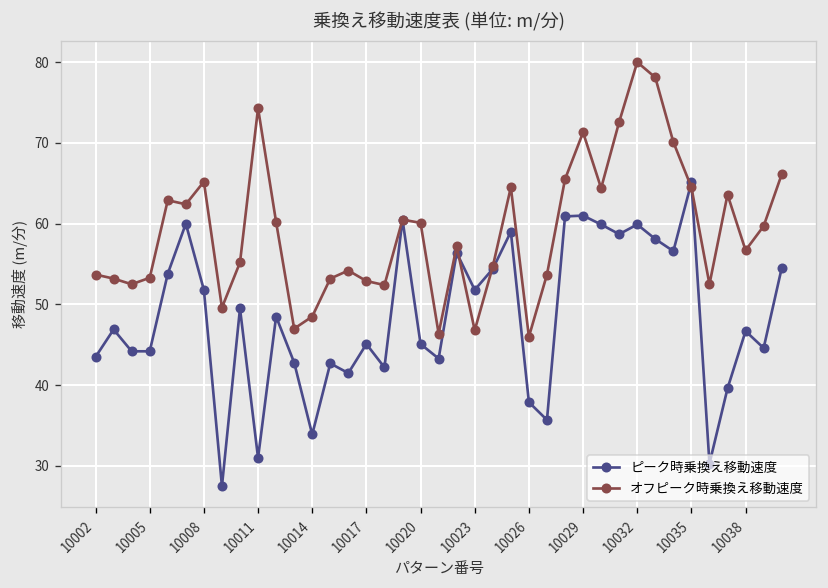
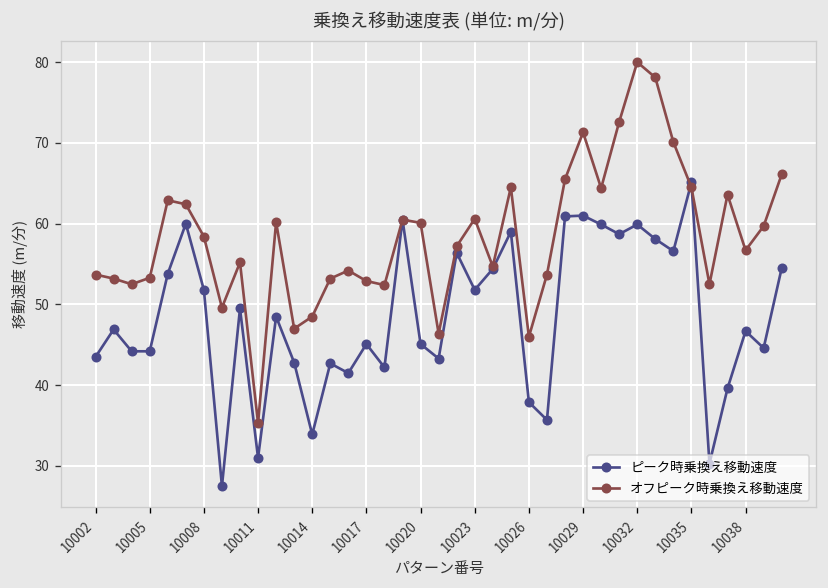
オフピーク時乗換え移動速度, 10008: 65 -> 58
オフピーク時乗換え移動速度, 10011: 74 -> 35
オフピーク時乗換え移動速度, 10023: 47 -> 61
